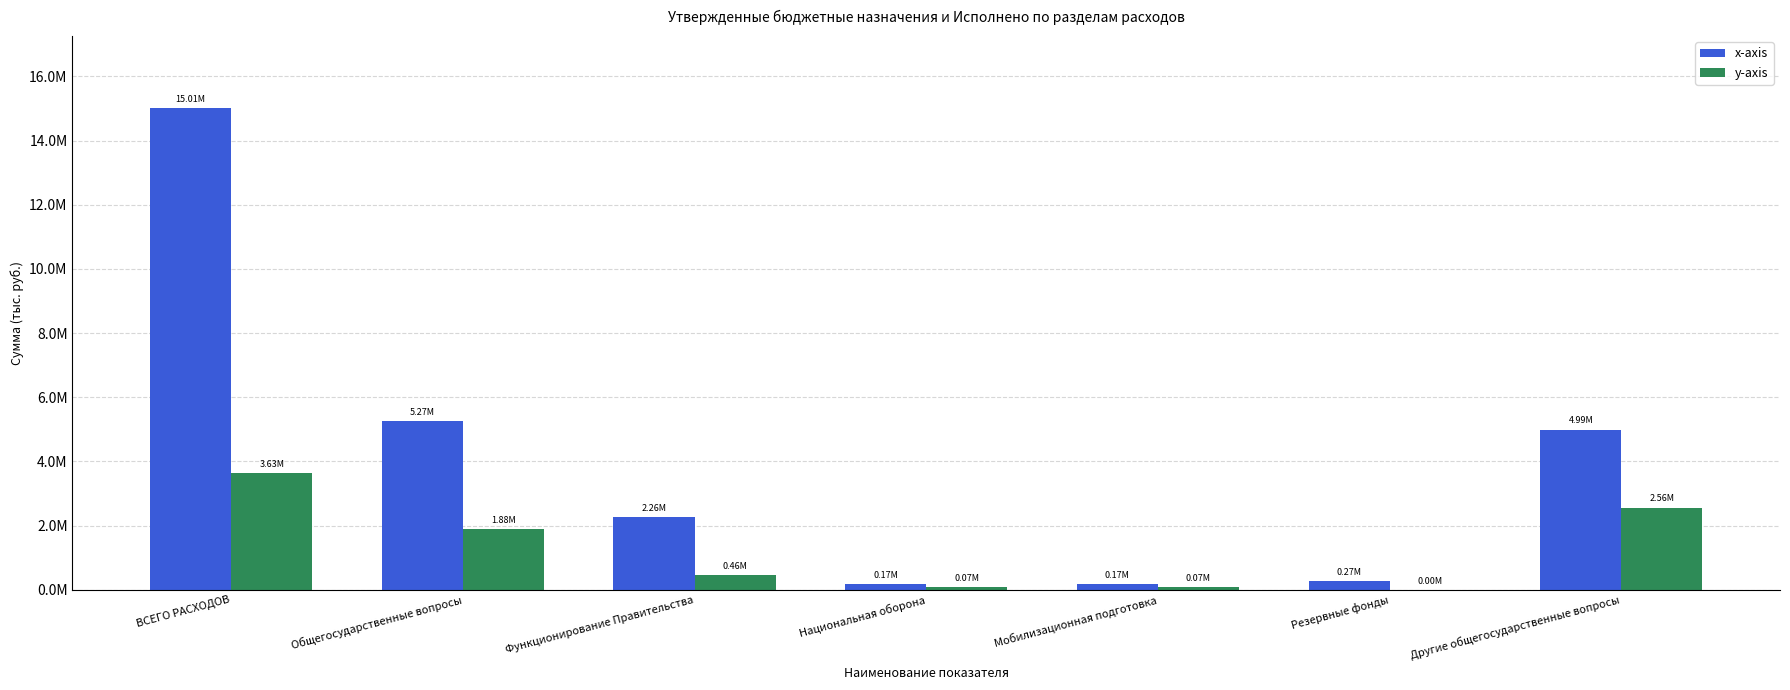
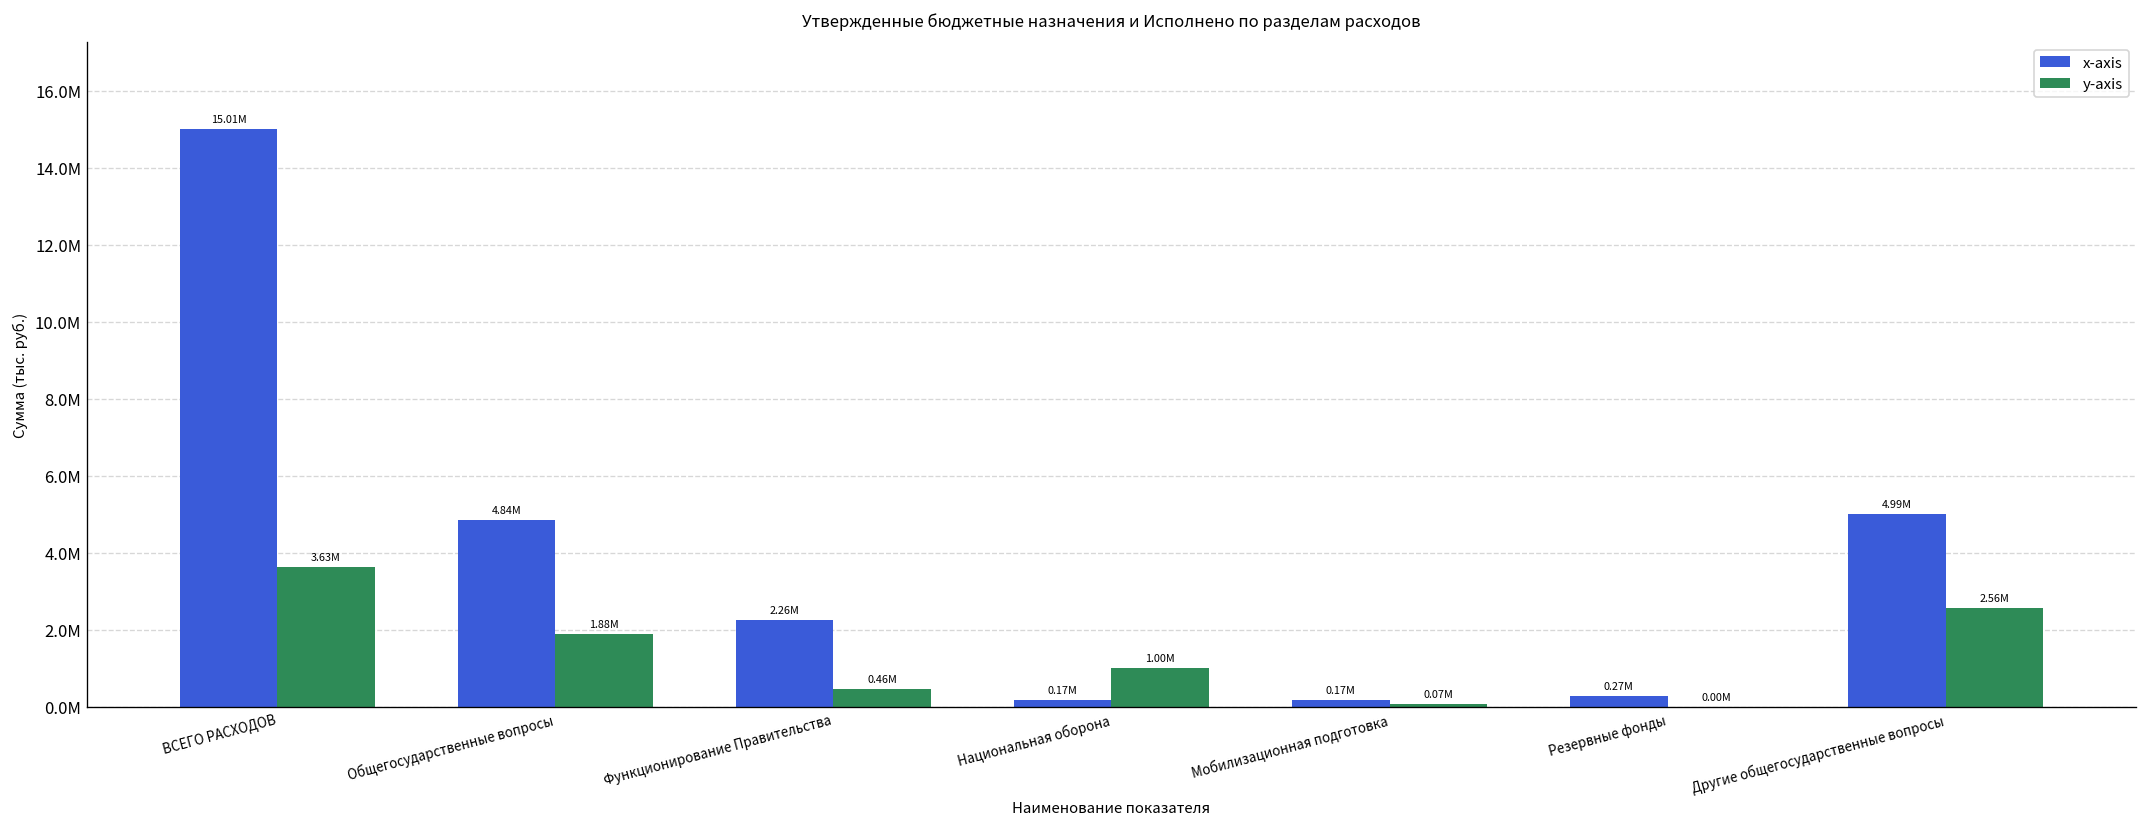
x-axis, Общегосударственные вопросы: 5.27M -> 4.84M
y-axis, Национальная оборона: 0.07M -> 1.00M
